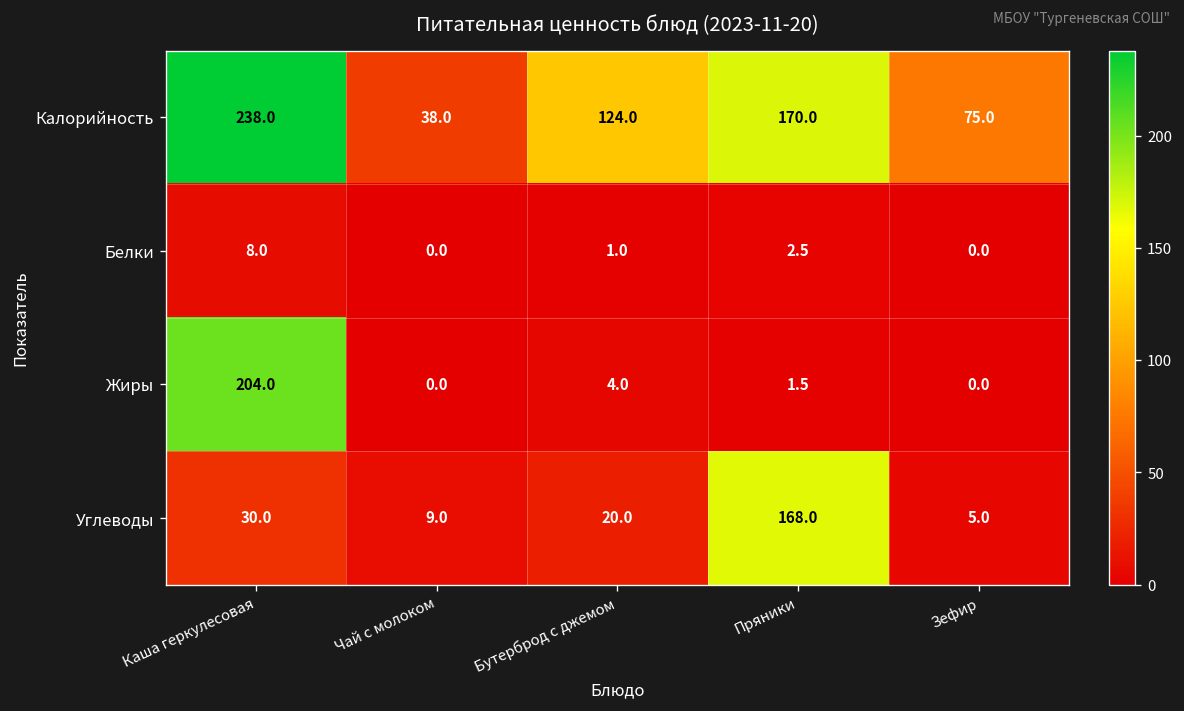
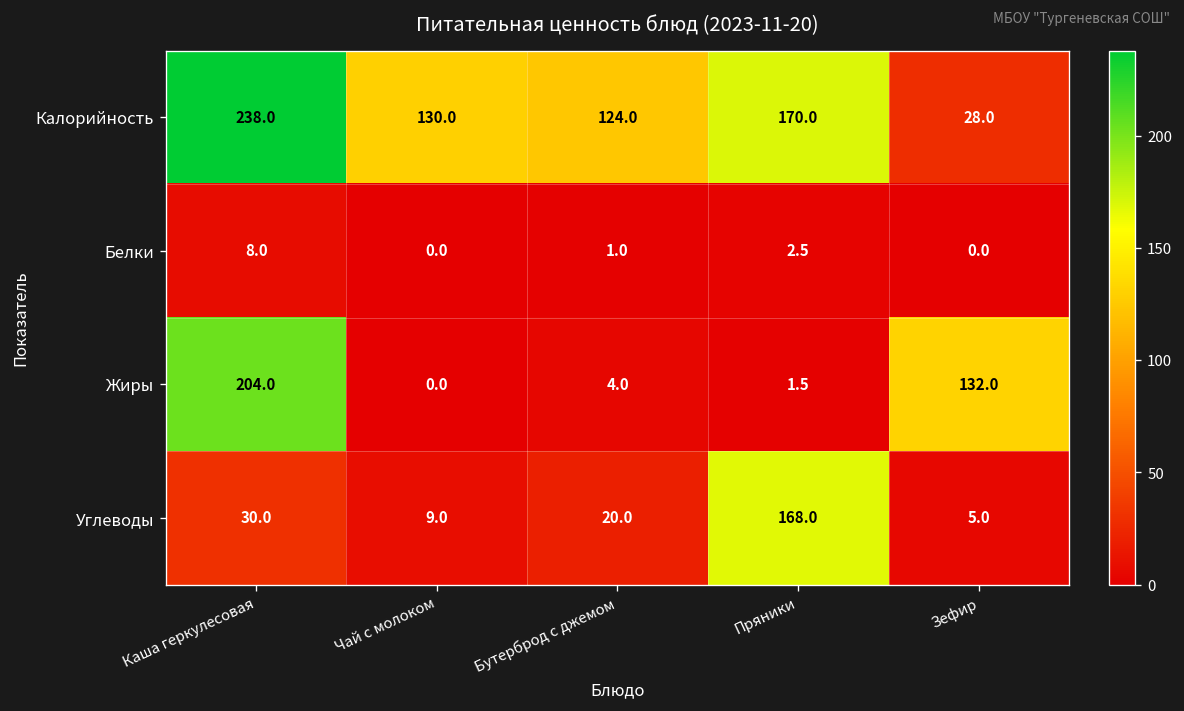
Калорийность, Чай с молоком: 38.0 -> 130.0
Калорийность, Зефир: 75.0 -> 28.0
Жиры, Зефир: 0.0 -> 132.0
